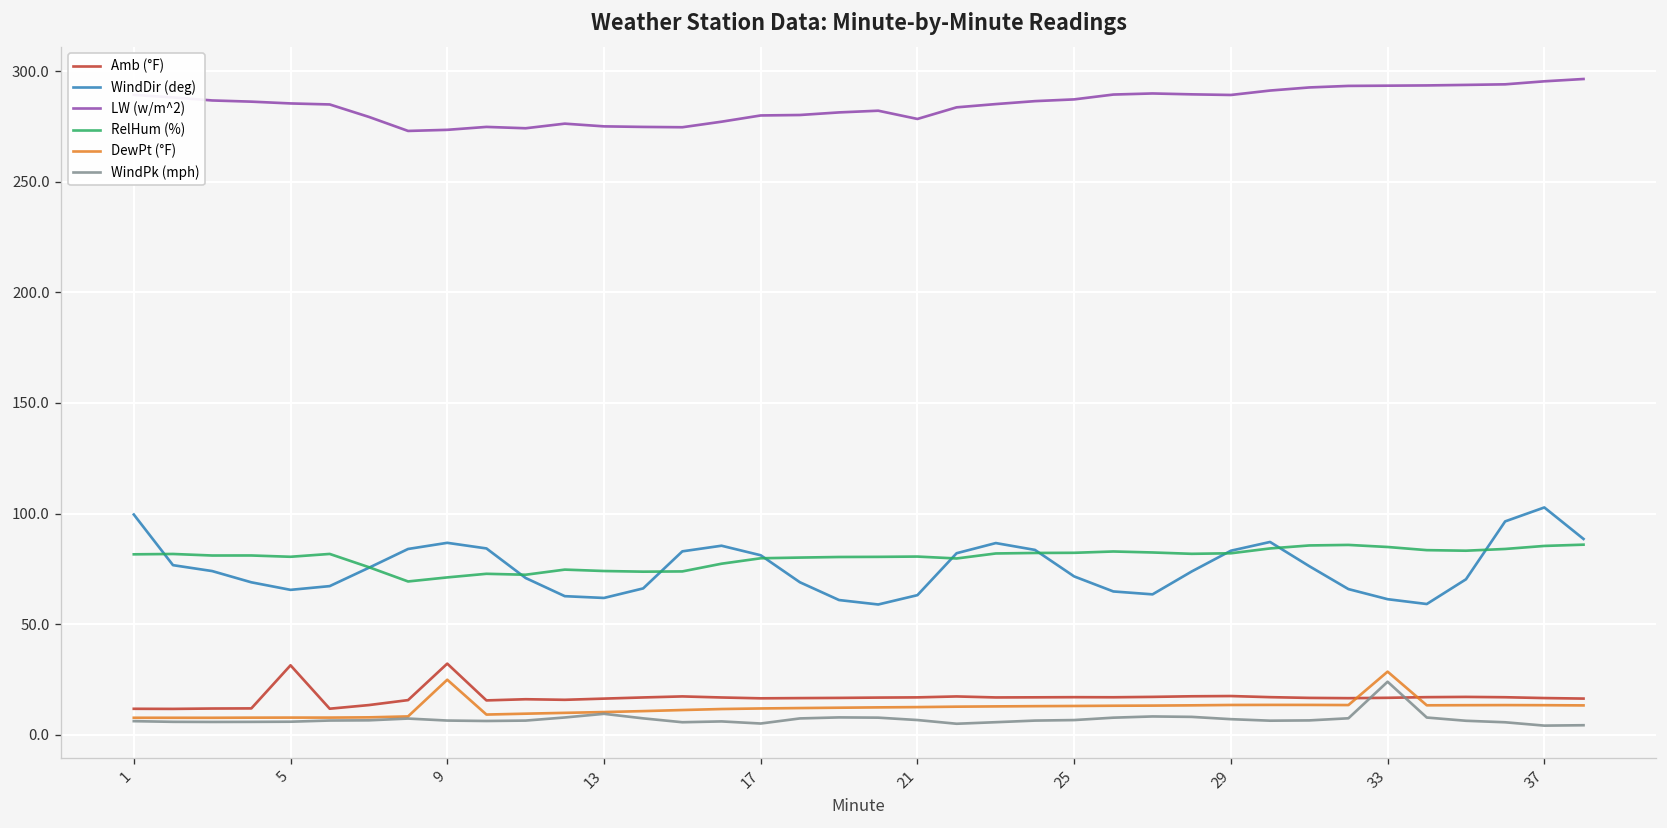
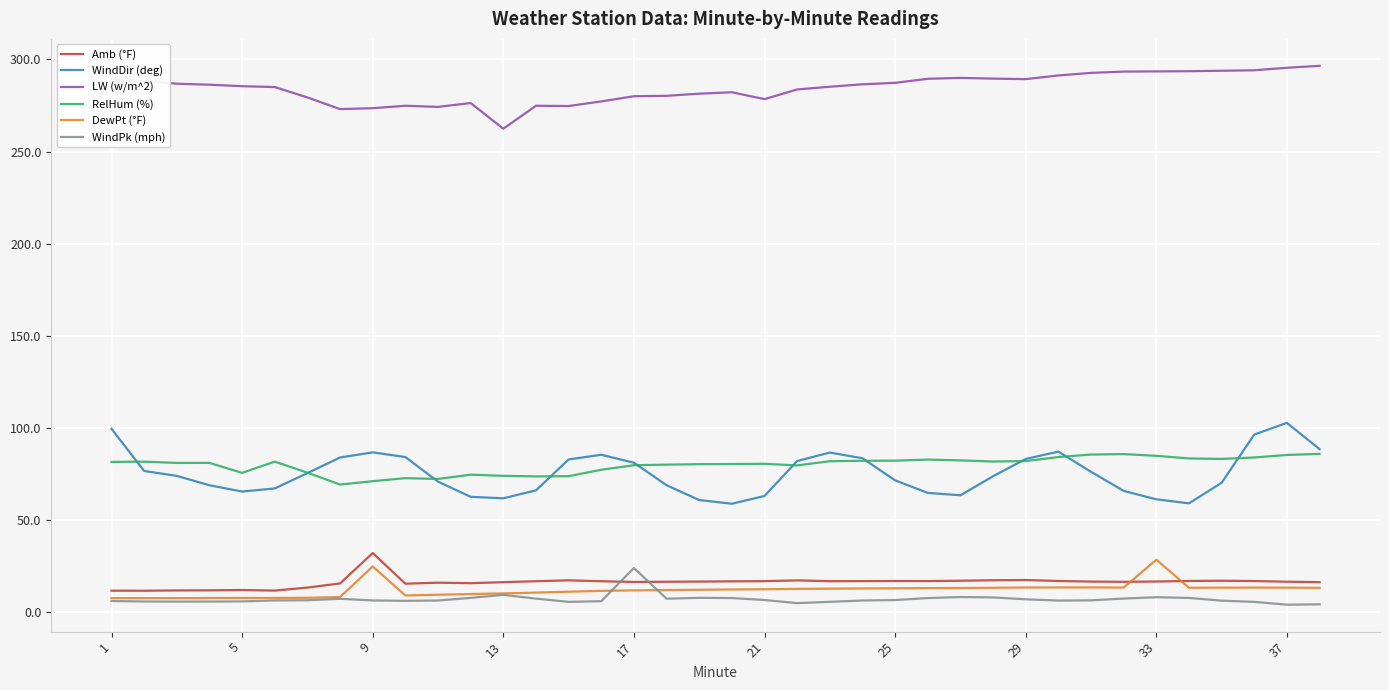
Amb (°F), 5: 31 -> 12
RelHum (%), 5: 80 -> 76
LW (w/m^2), 13: 275 -> 262
WindPk (mph), 17: 5 -> 24
WindPk (mph), 33: 24 -> 8
